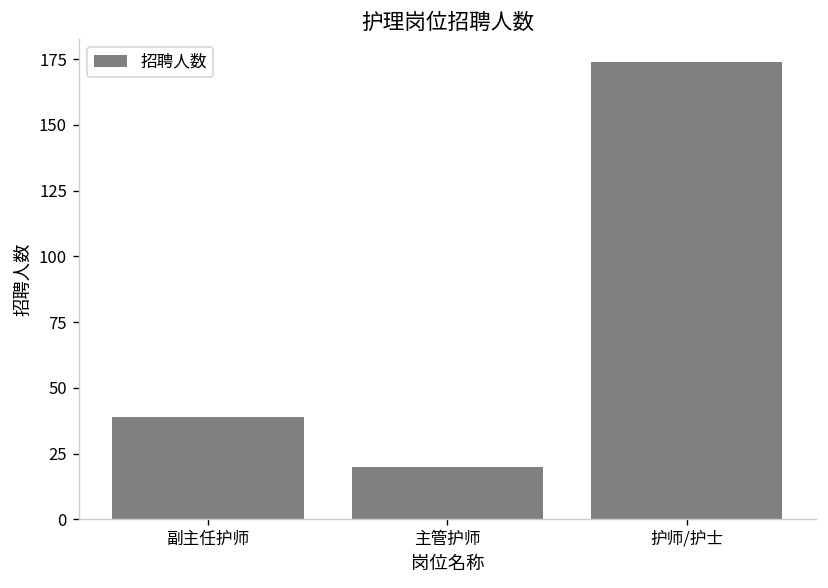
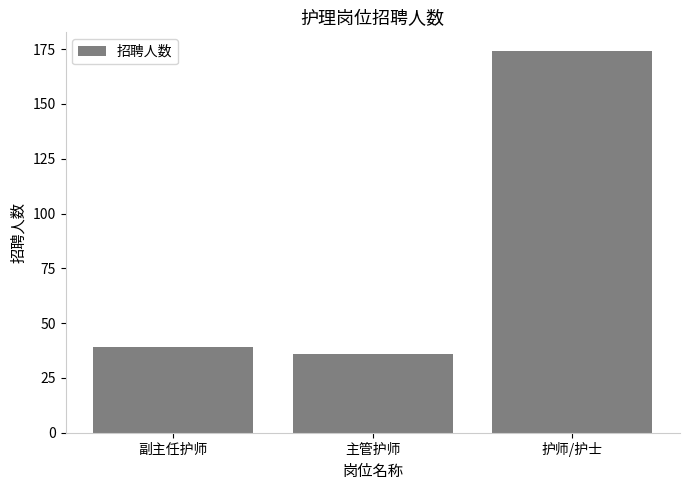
主管护师: 20 -> 36
